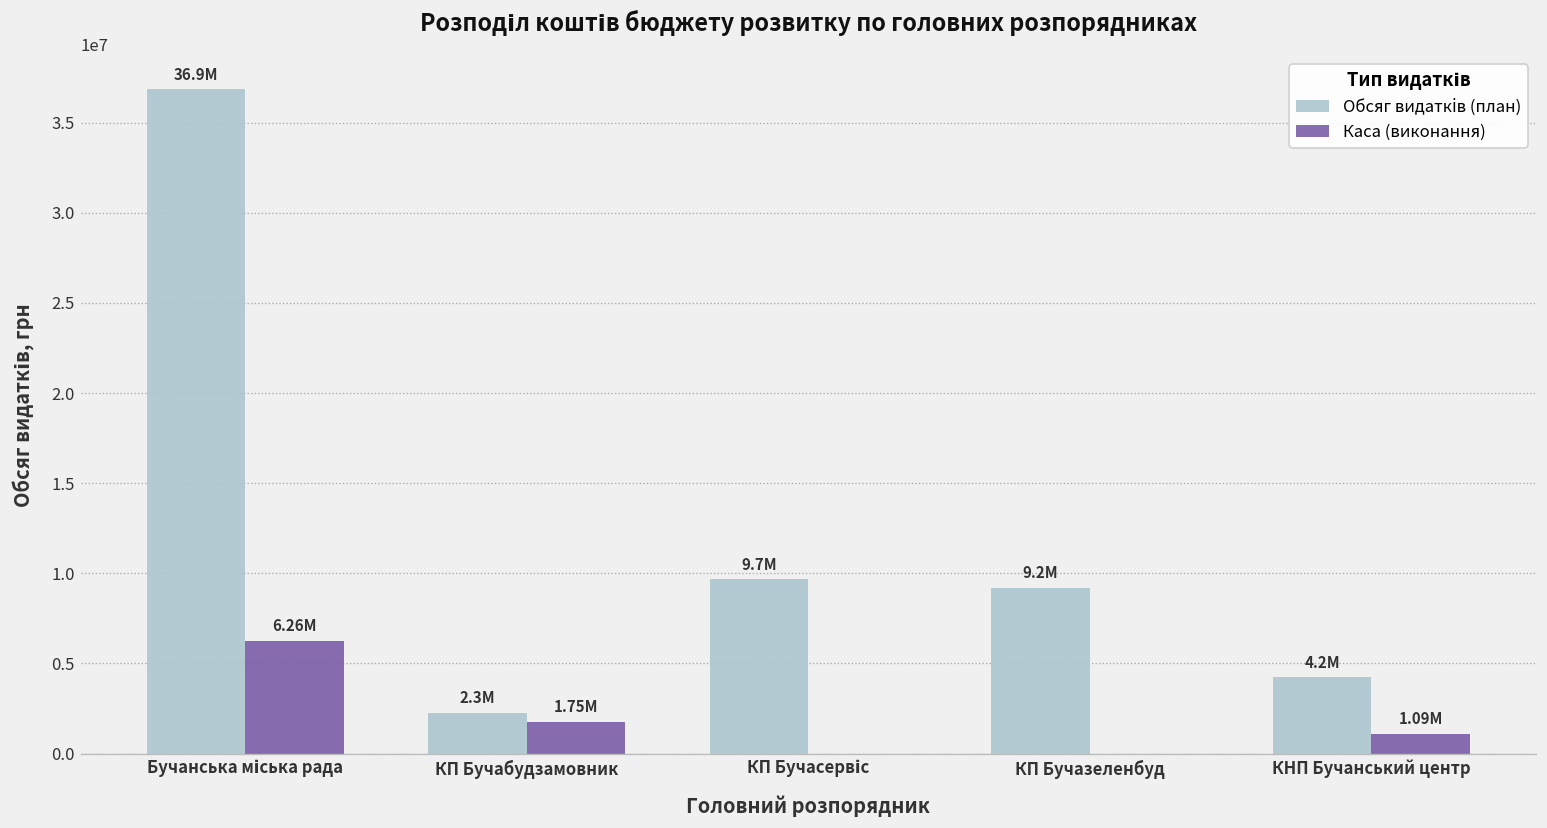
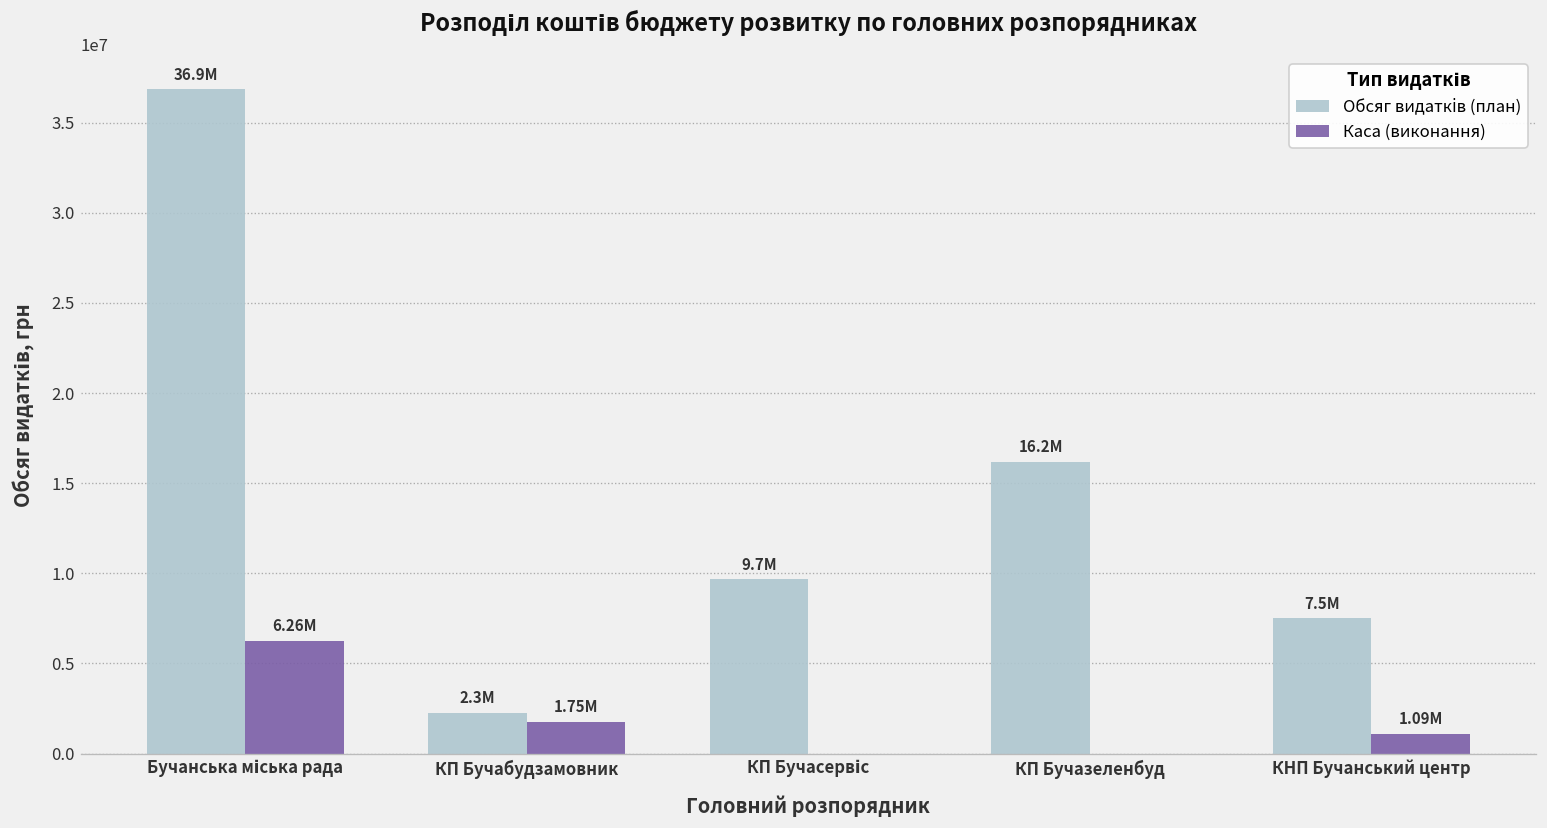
Обсяг видатків (план), КП Бучазеленбуд: 9.2M -> 16.2M
Обсяг видатків (план), КНП Бучанський центр: 4.2M -> 7.5M
